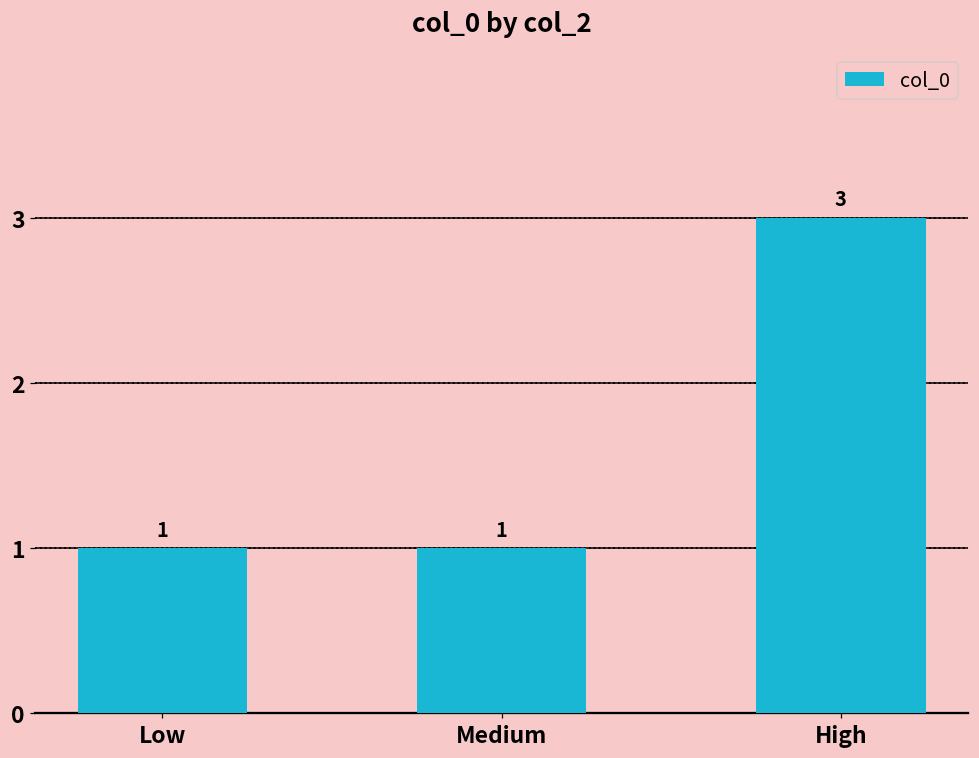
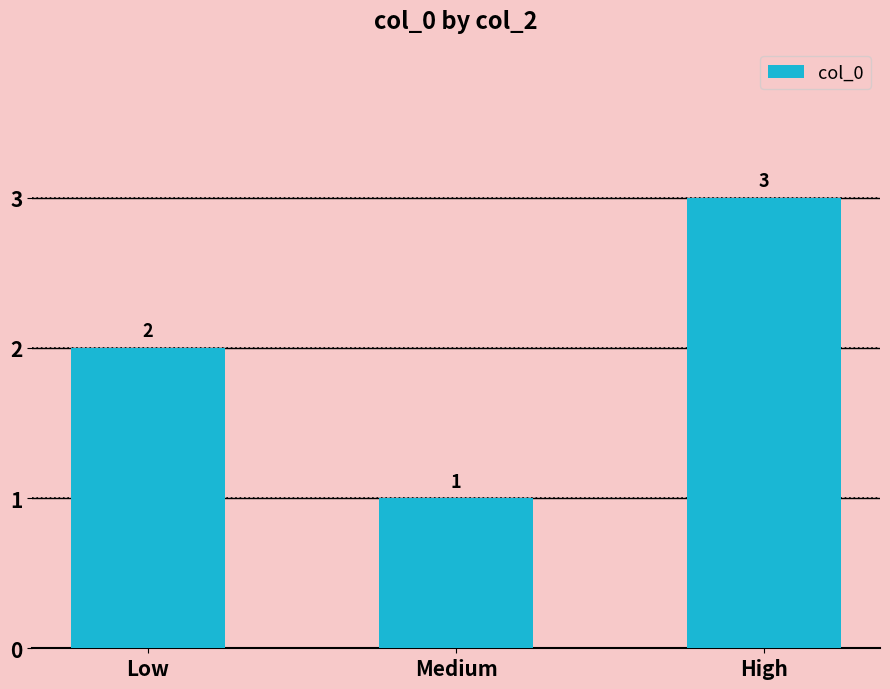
Low: 1 -> 2
